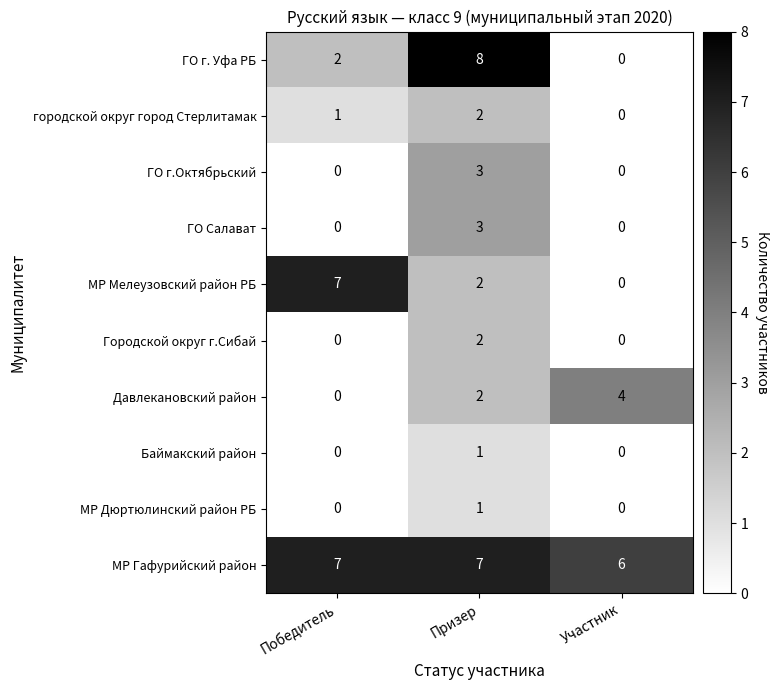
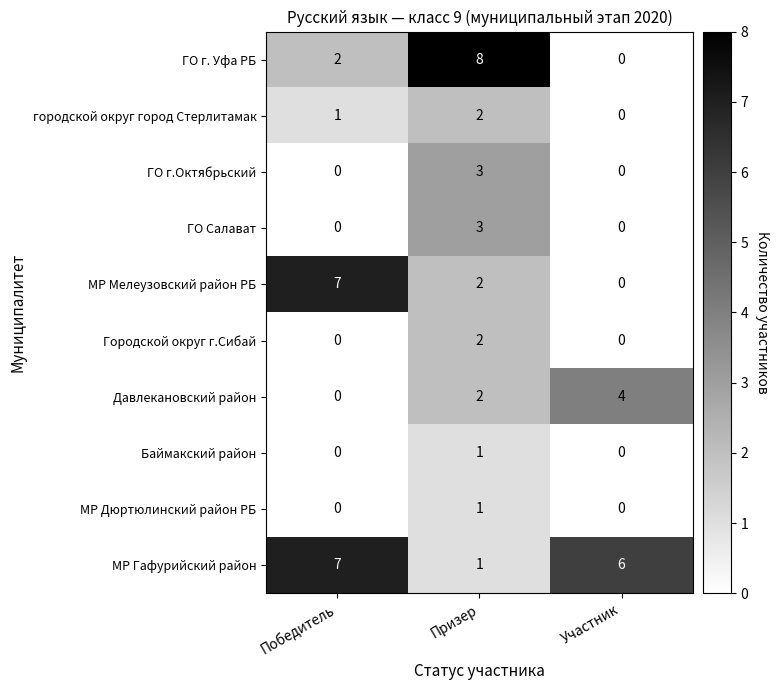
МР Гафурийский район, Призер: 7 -> 1
